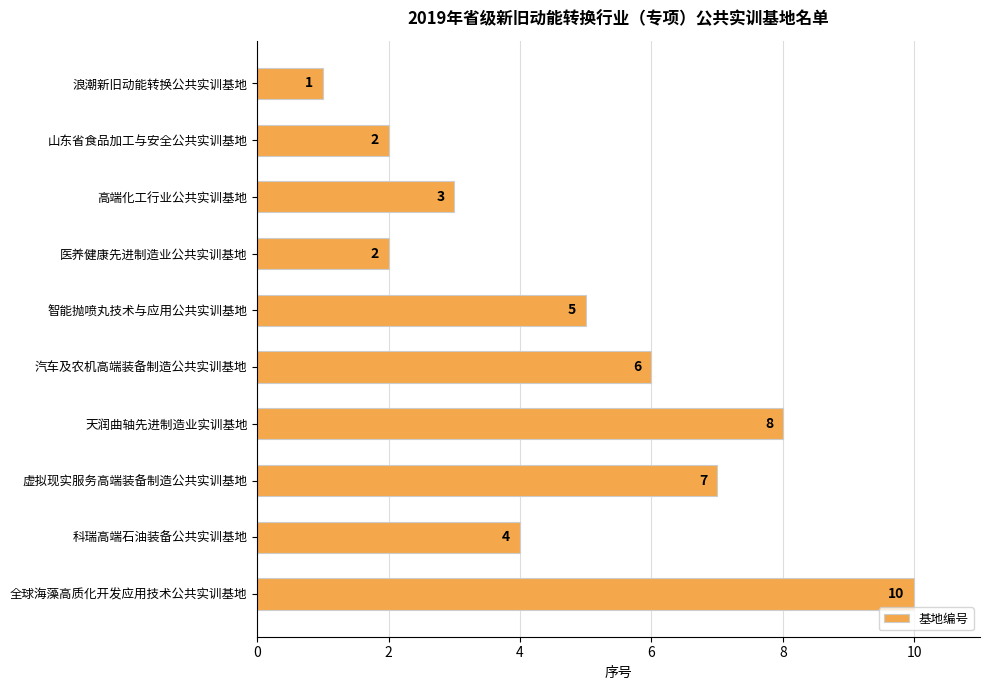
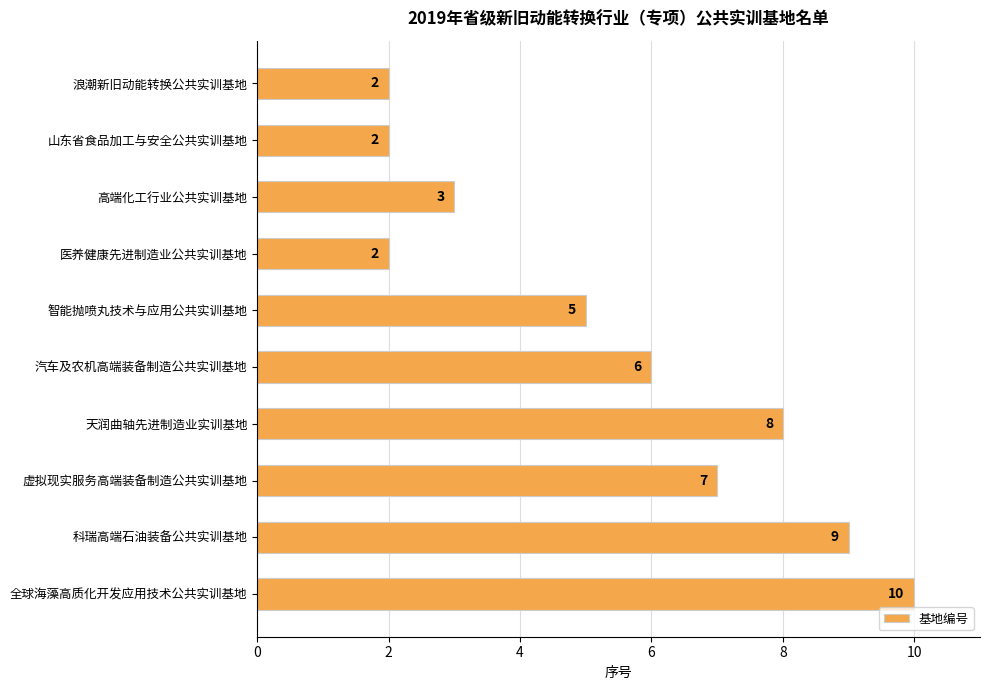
浪潮新旧动能转换公共实训基地: 1 -> 2
科瑞高端石油装备公共实训基地: 4 -> 9
